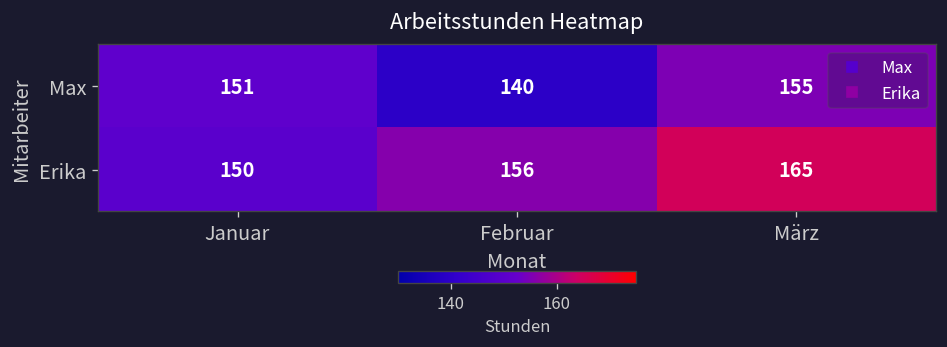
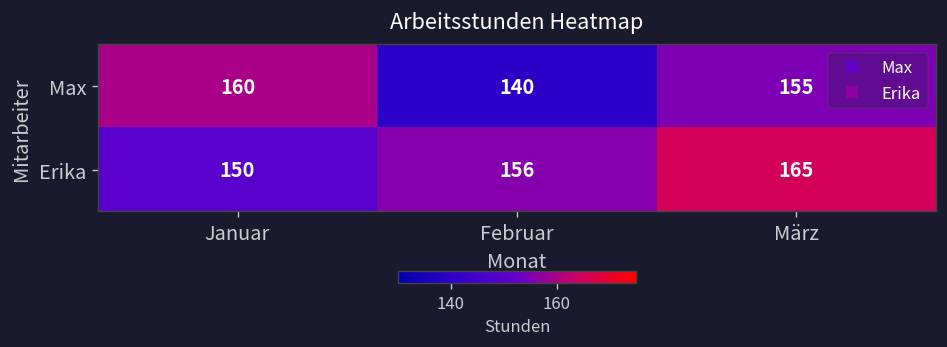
Max, Januar: 151 -> 160
